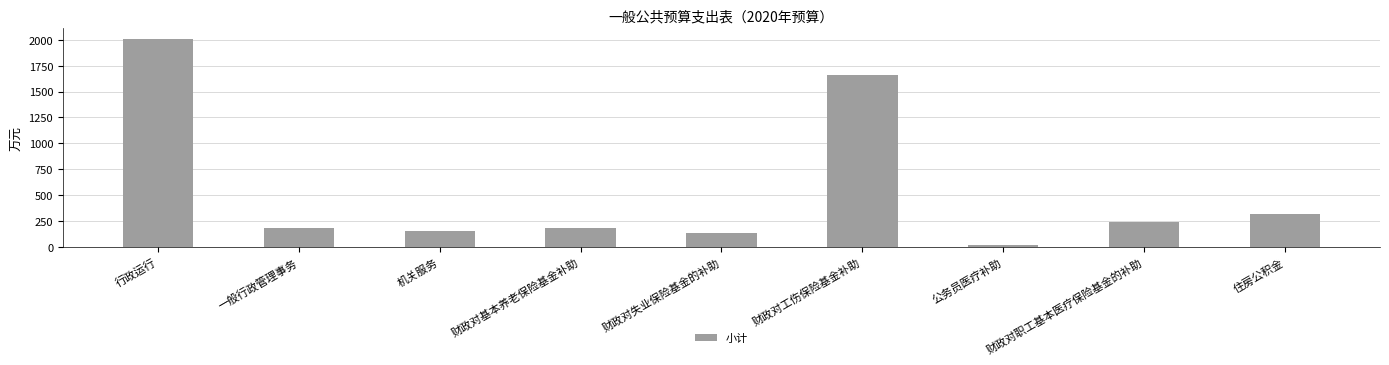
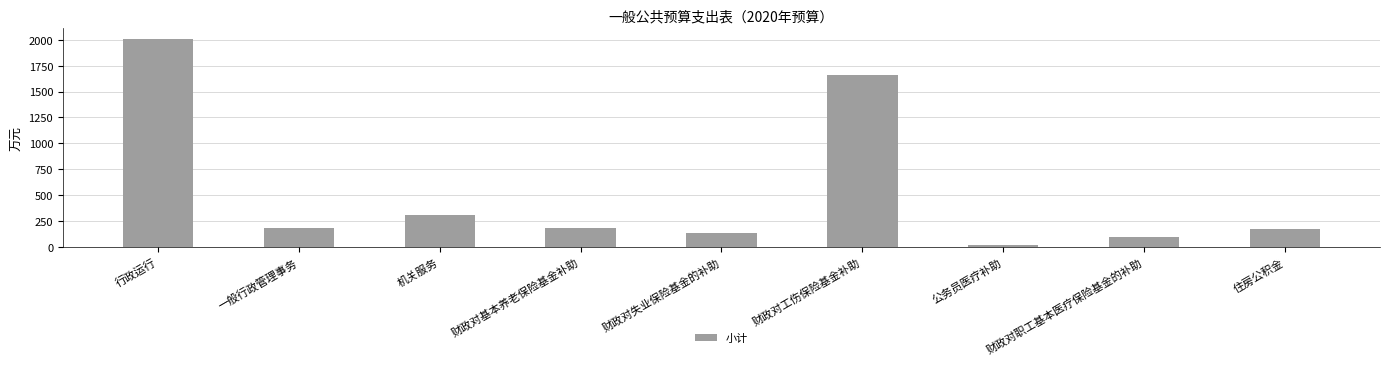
机关服务: 160 -> 310
财政对职工基本医疗保险基金的补助: 240 -> 100
住房公积金: 310 -> 180
